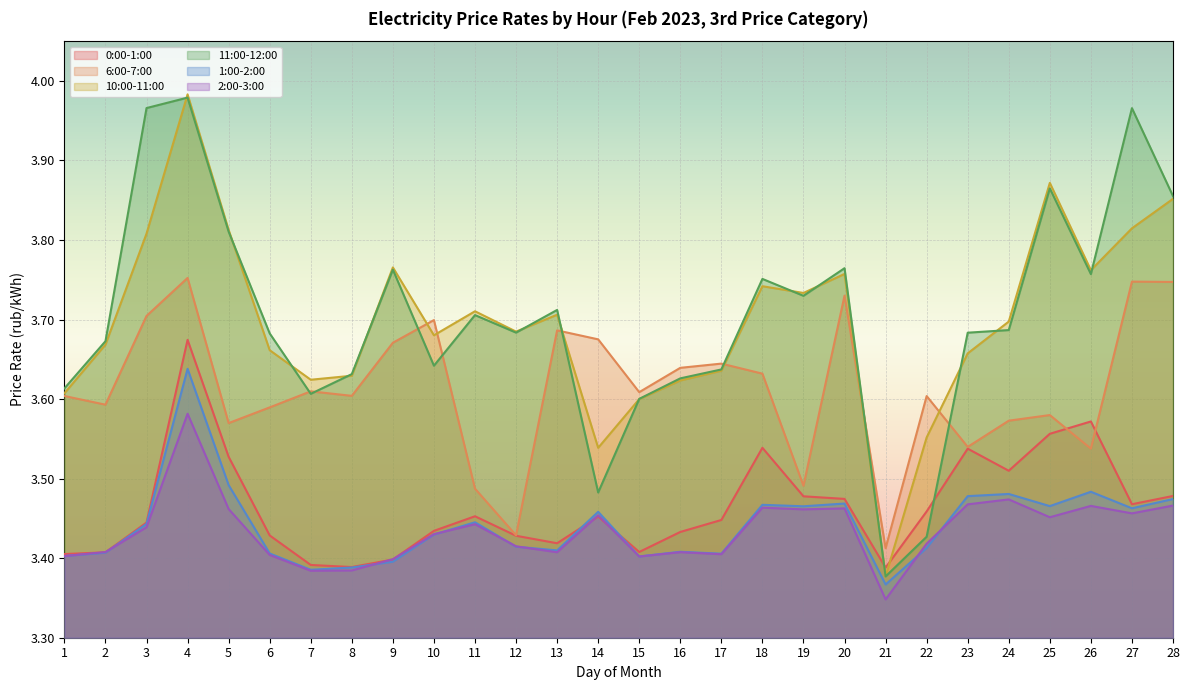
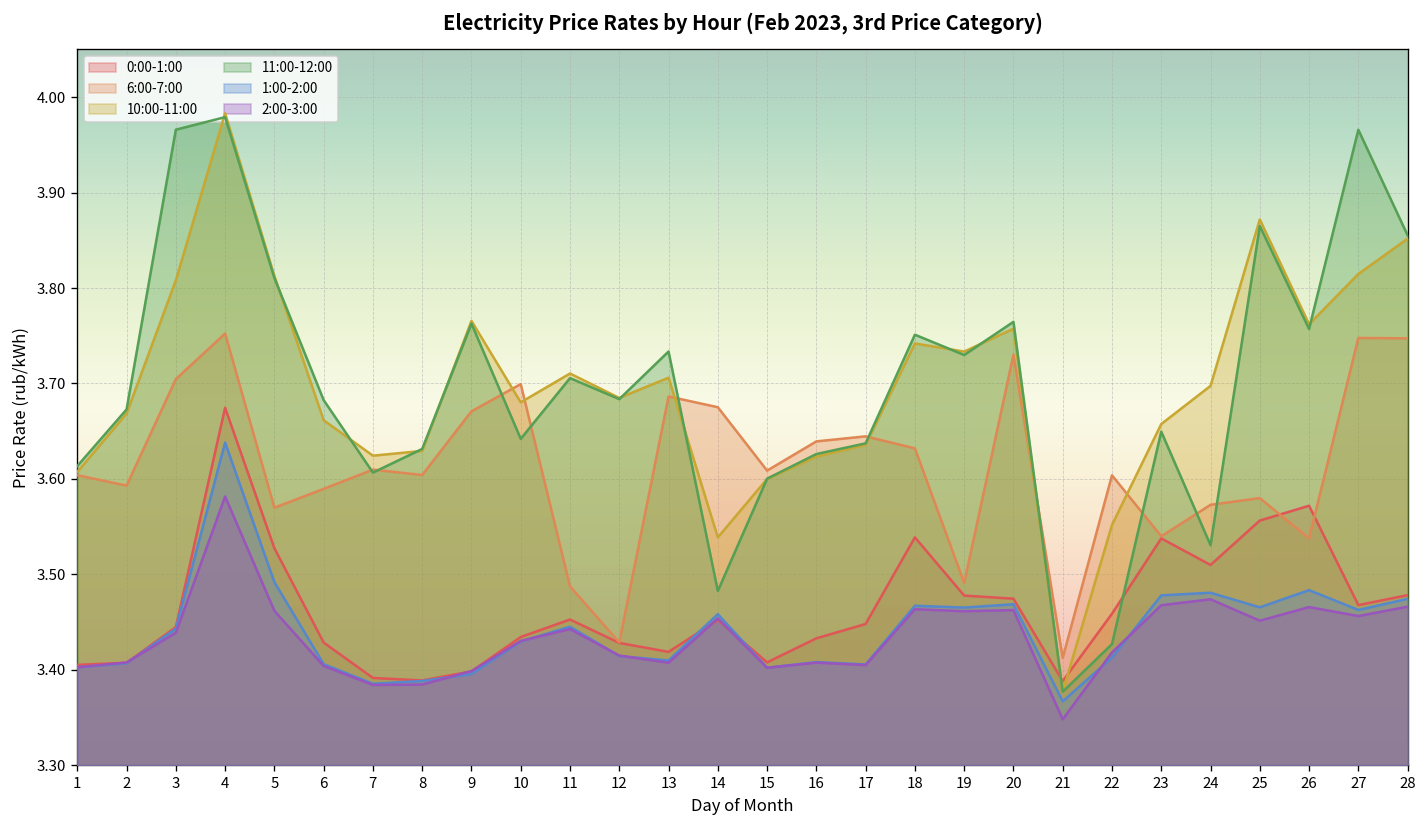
11:00-12:00, 13: 3.71 -> 3.73
11:00-12:00, 23: 3.68 -> 3.65
11:00-12:00, 24: 3.69 -> 3.53
